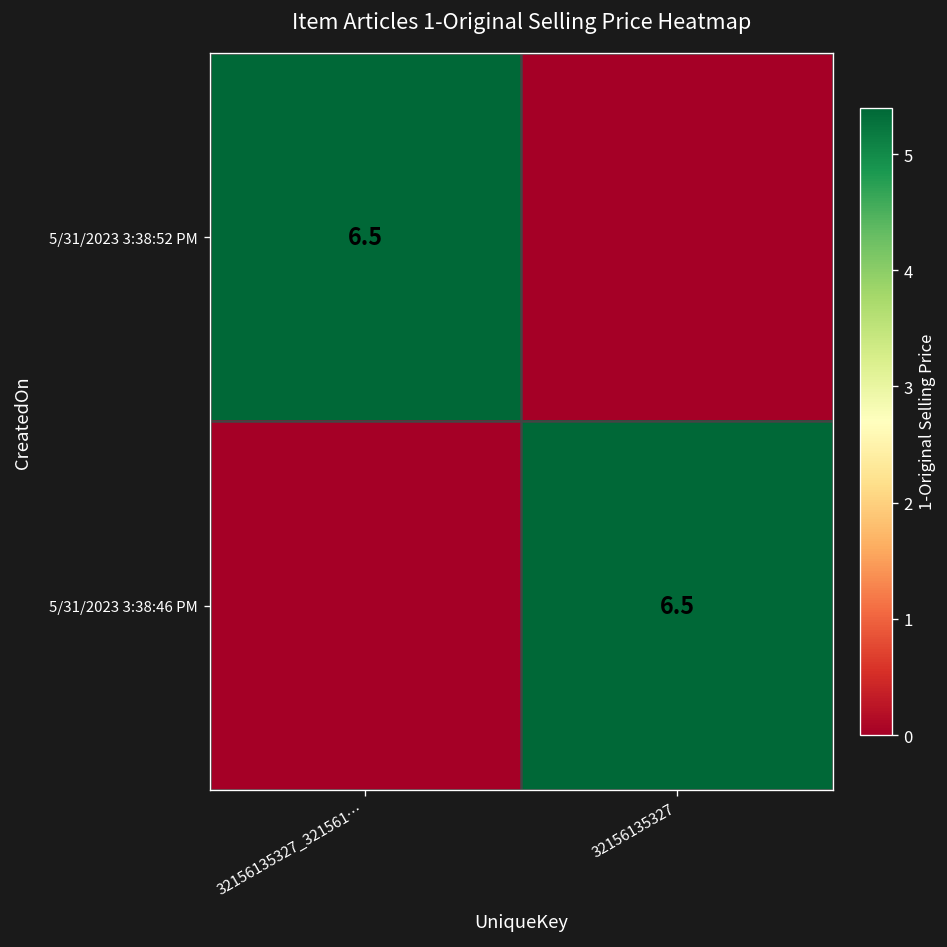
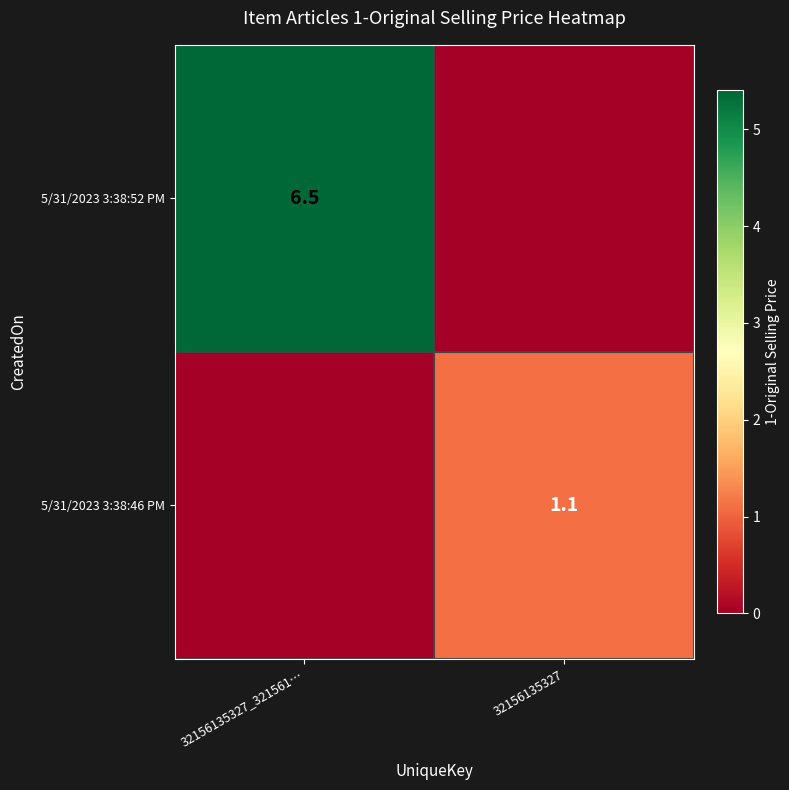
5/31/2023 3:38:46 PM, 32156135327: 6.5 -> 1.1
